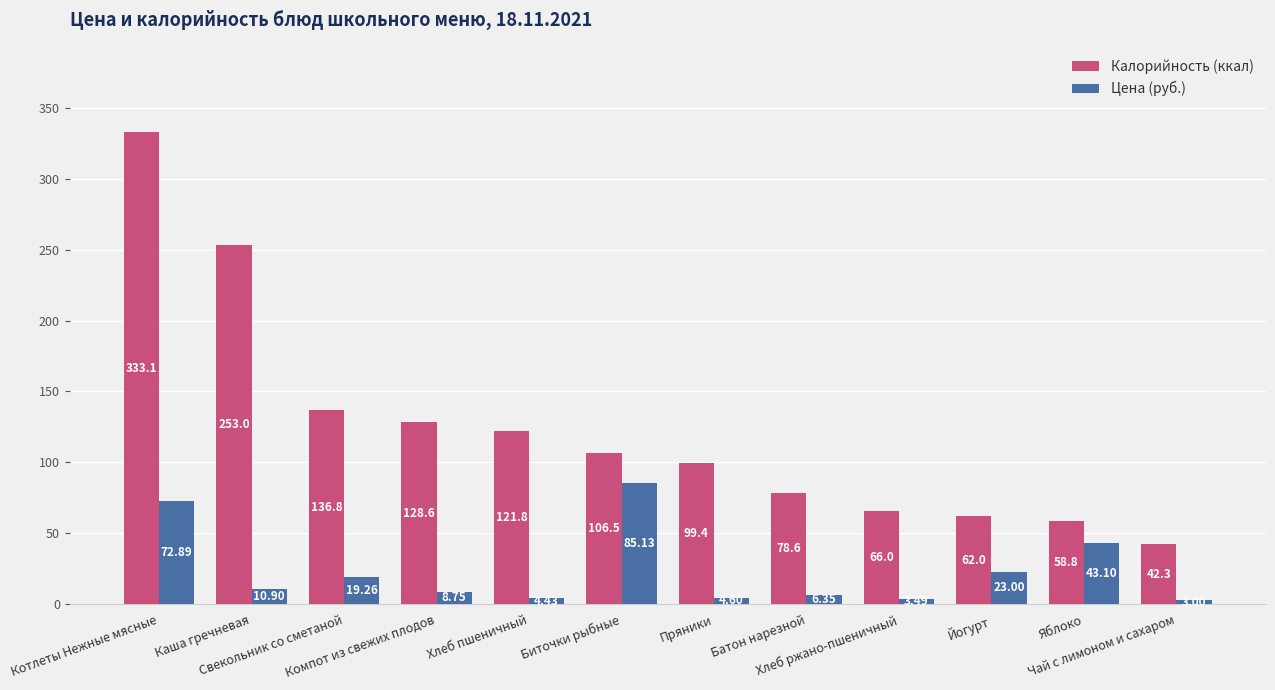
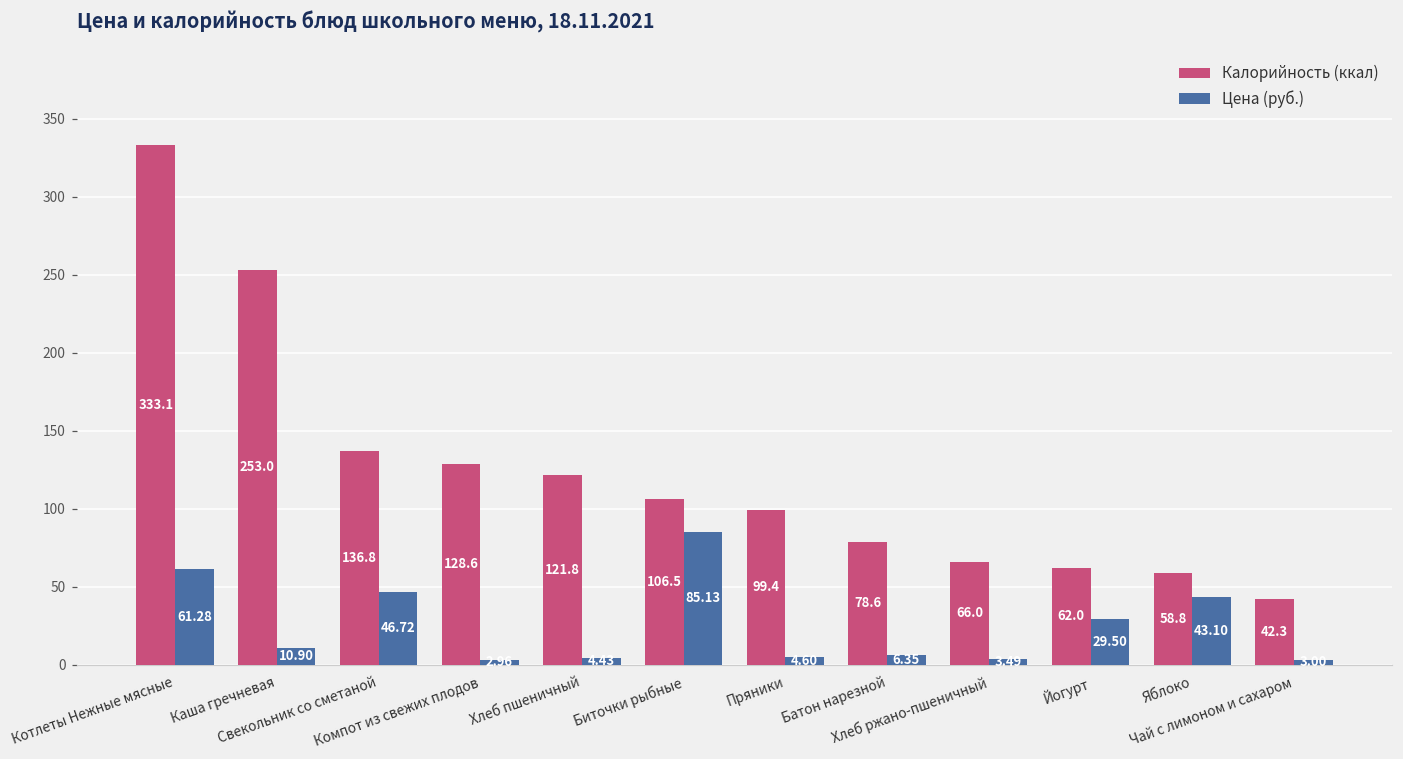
Цена (руб.), Котлеты Нежные мясные: 72.89 -> 61.28
Цена (руб.), Свекольник со сметаной: 19.26 -> 46.72
Цена (руб.), Компот из свежих плодов: 9 -> 3
Цена (руб.), Йогурт: 23.00 -> 29.50
